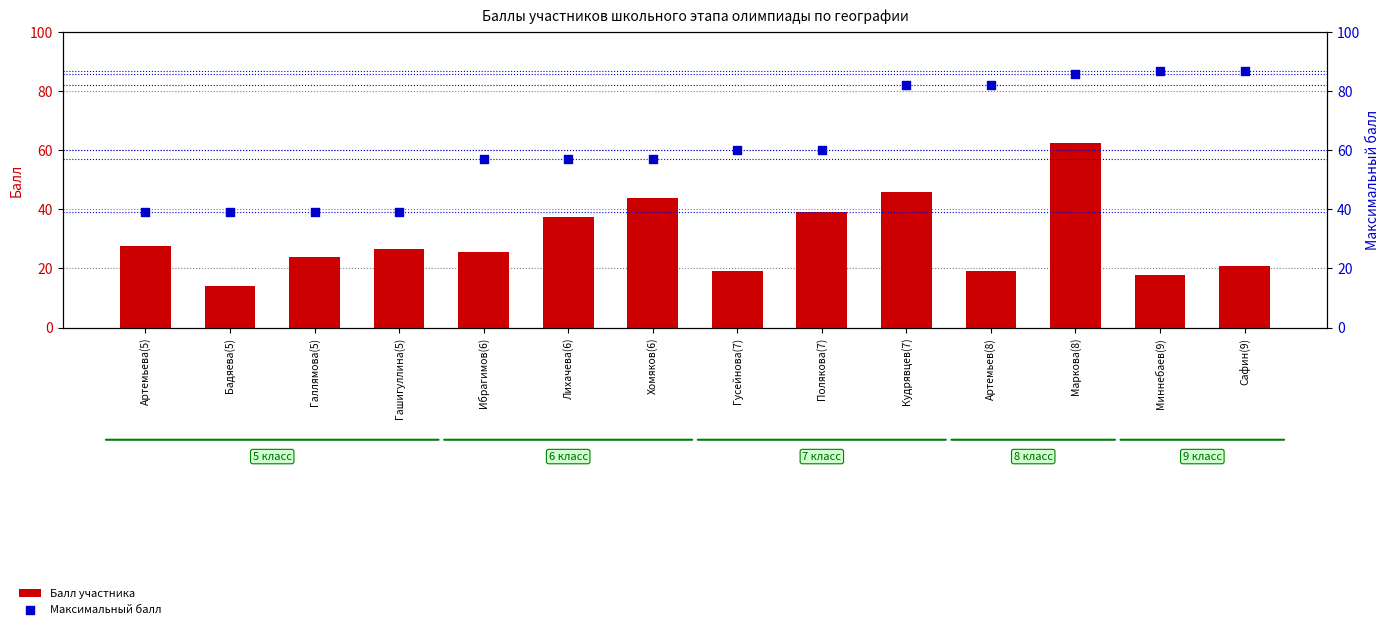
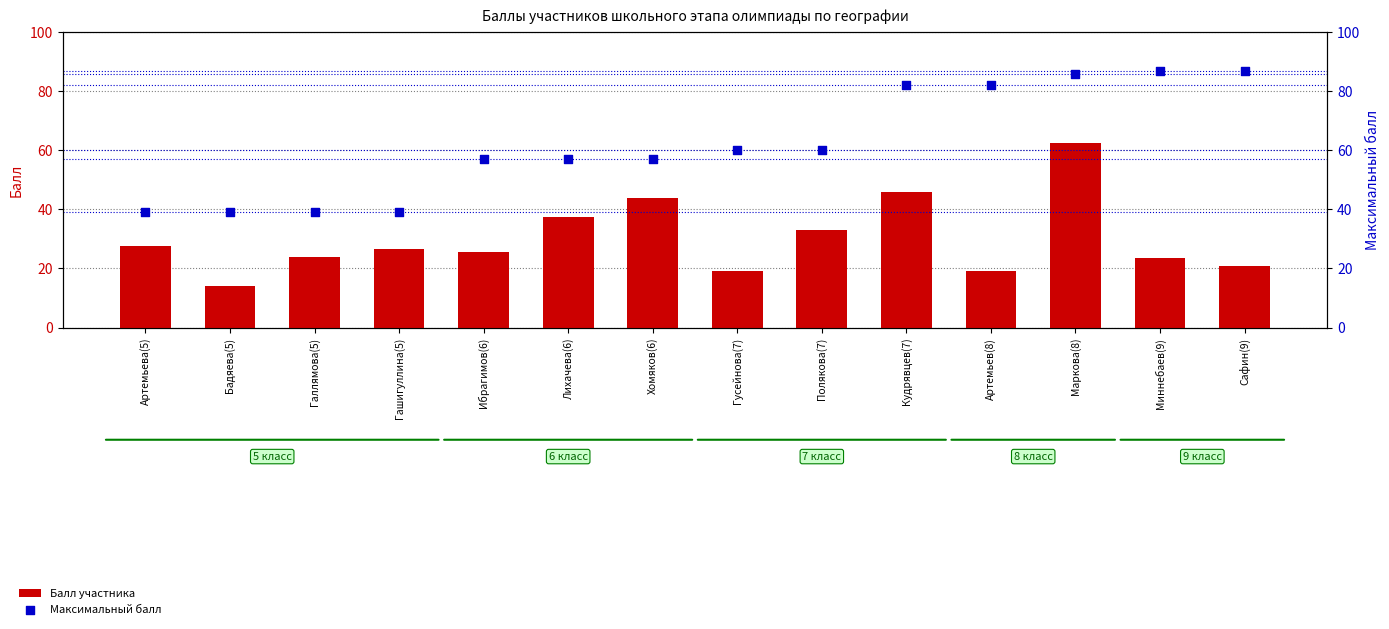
Балл участника, Полякова(7): 39 -> 33
Балл участника, Миннебаев(9): 18 -> 24
